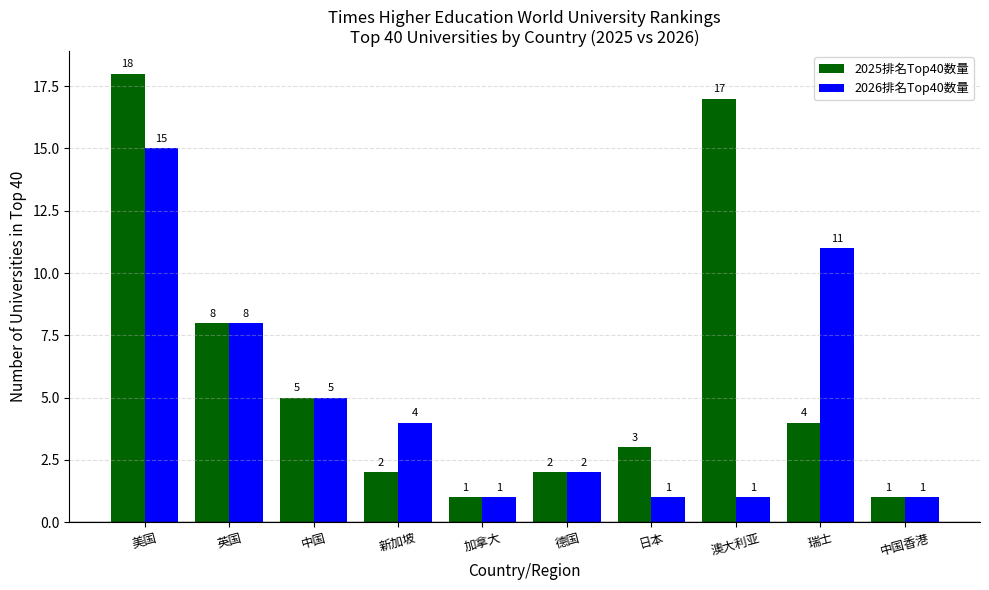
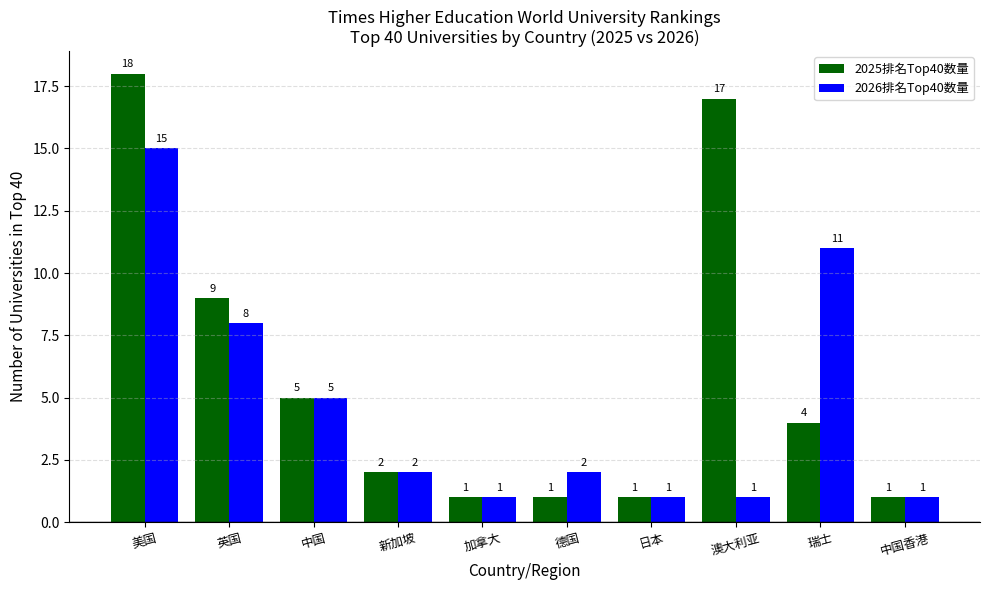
2025排名Top40数量, 英国: 8 -> 9
2026排名Top40数量, 新加坡: 4 -> 2
2025排名Top40数量, 德国: 2 -> 1
2025排名Top40数量, 日本: 3 -> 1
